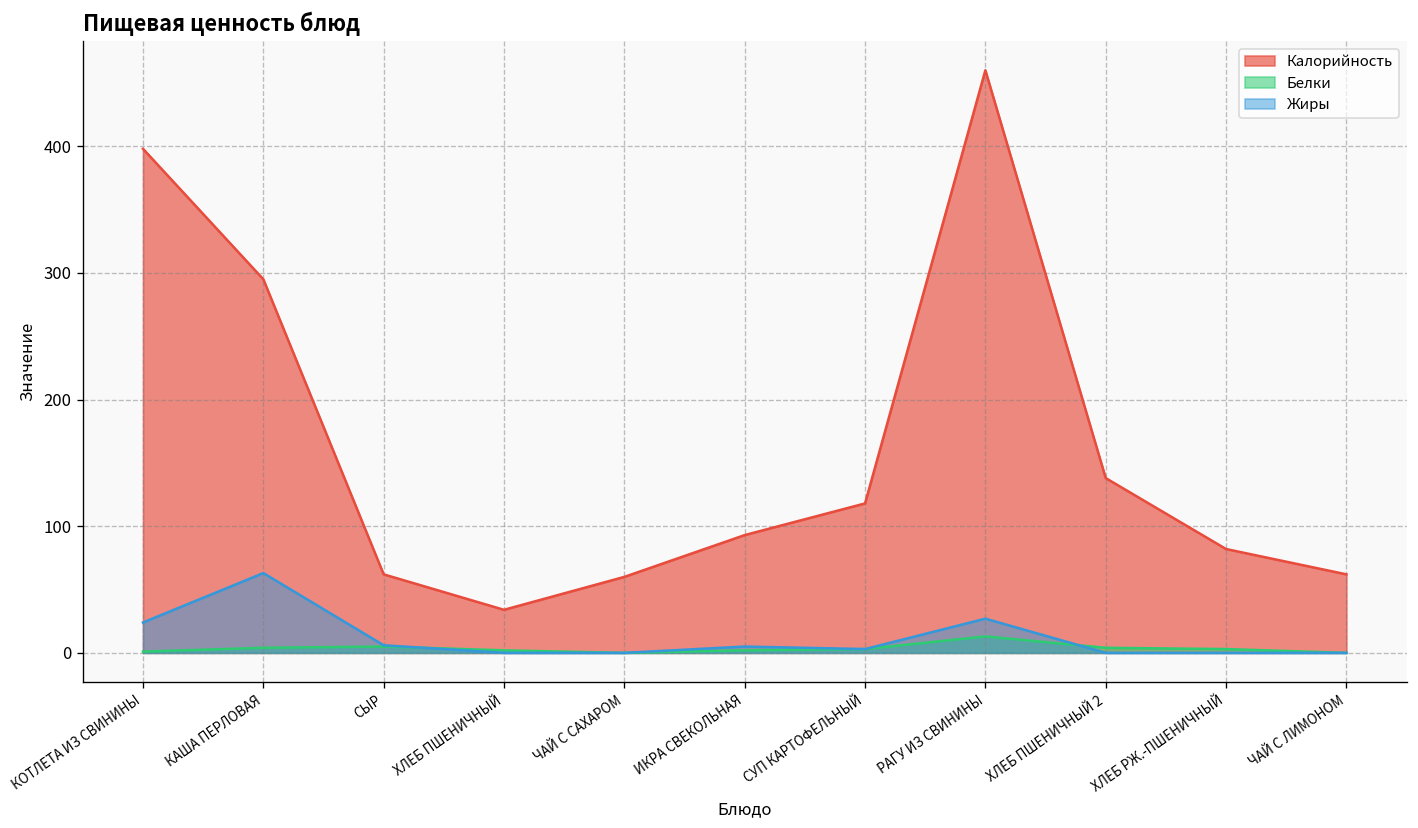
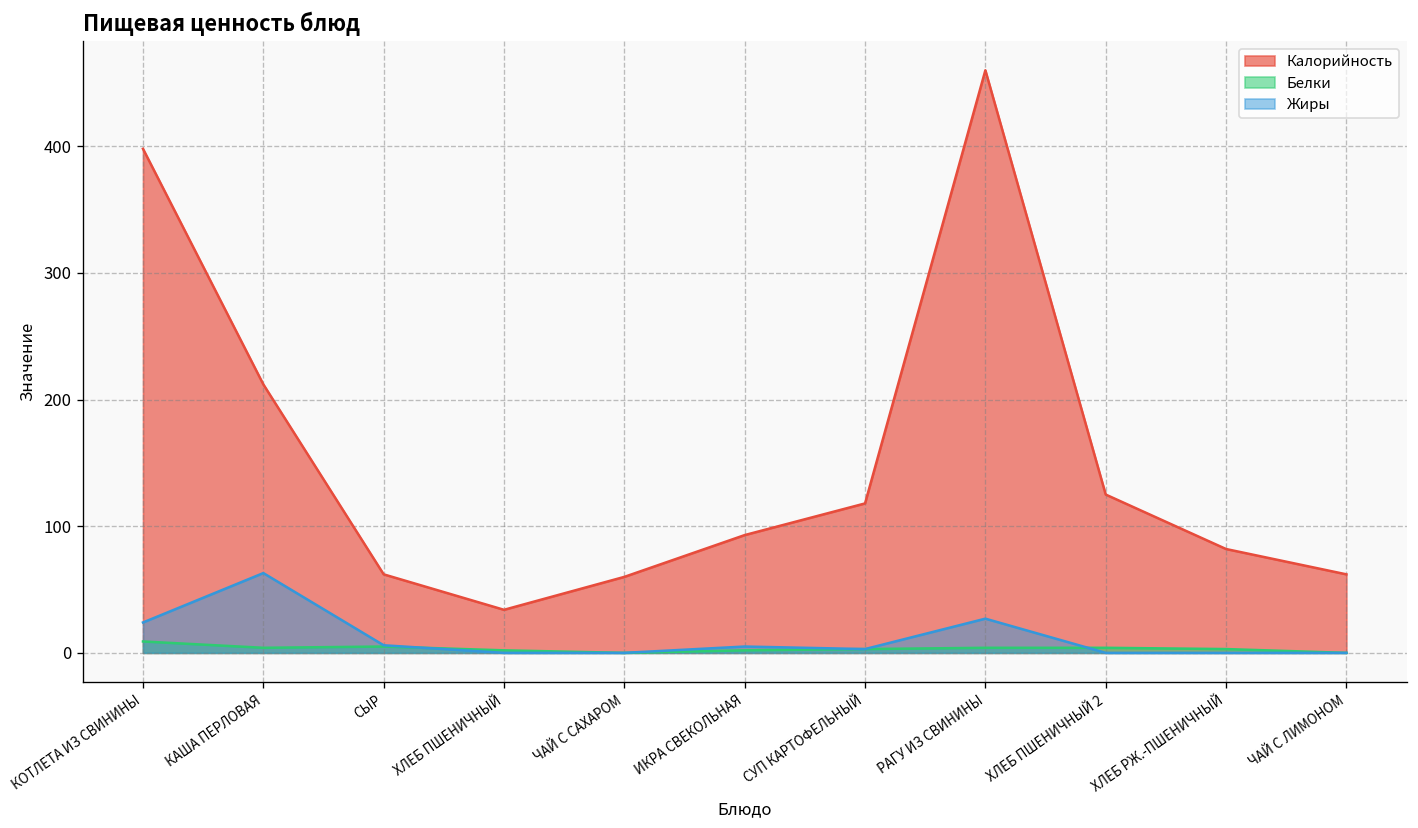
Белки, КОТЛЕТА ИЗ СВИНИНЫ: 1 -> 9
Калорийность, КАША ПЕРЛОВАЯ: 295 -> 212
Белки, РАГУ ИЗ СВИНИНЫ: 13 -> 4
Калорийность, ХЛЕБ ПШЕНИЧНЫЙ 2: 138 -> 125
